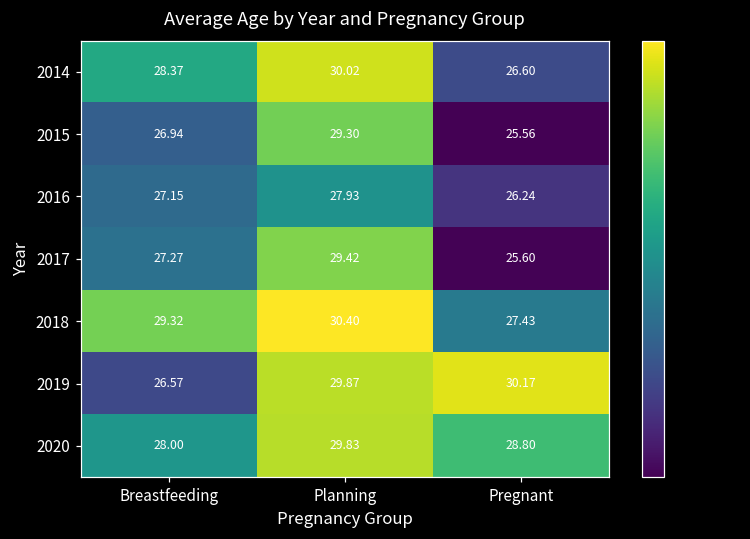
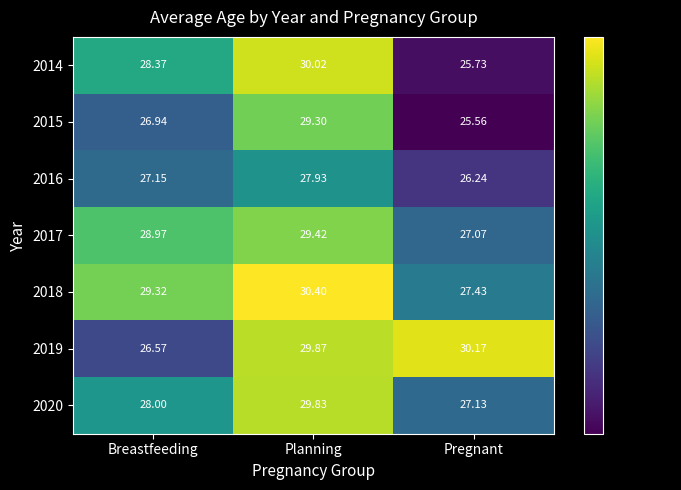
2014, Pregnant: 26.60 -> 25.73
2017, Breastfeeding: 27.27 -> 28.97
2017, Pregnant: 25.60 -> 27.07
2020, Pregnant: 28.80 -> 27.13
